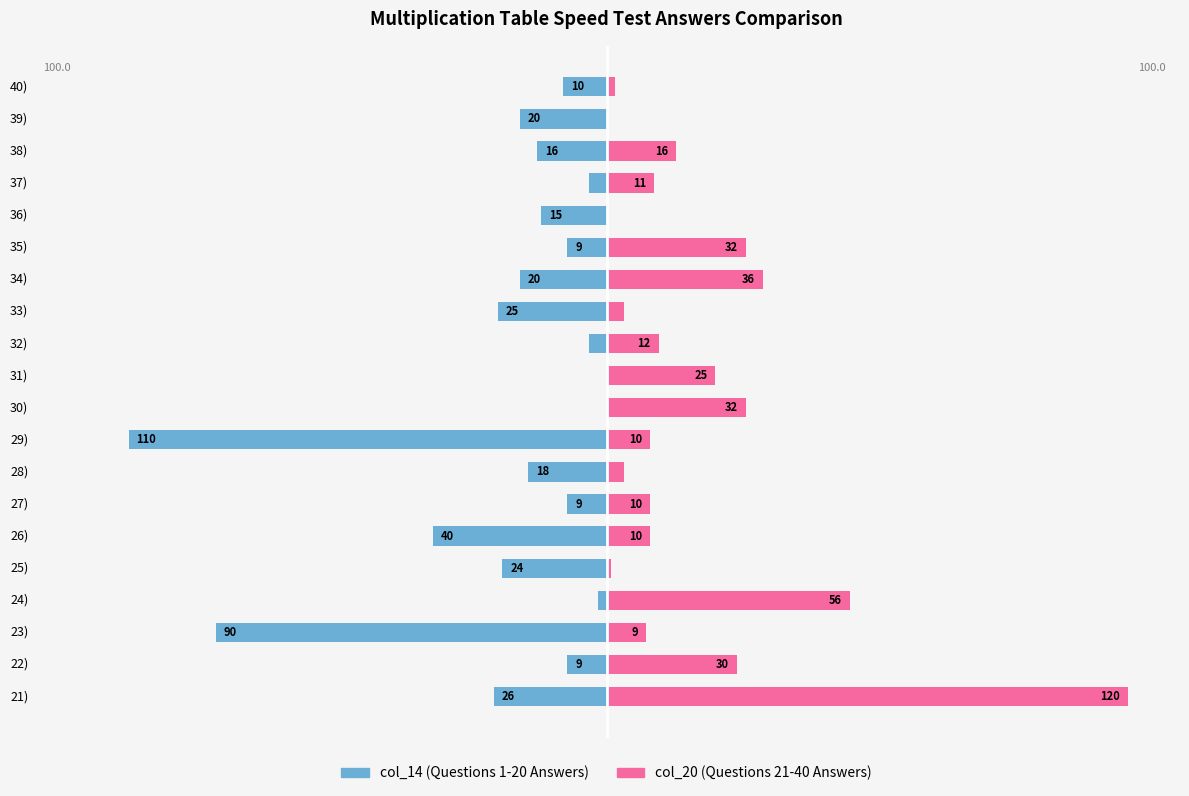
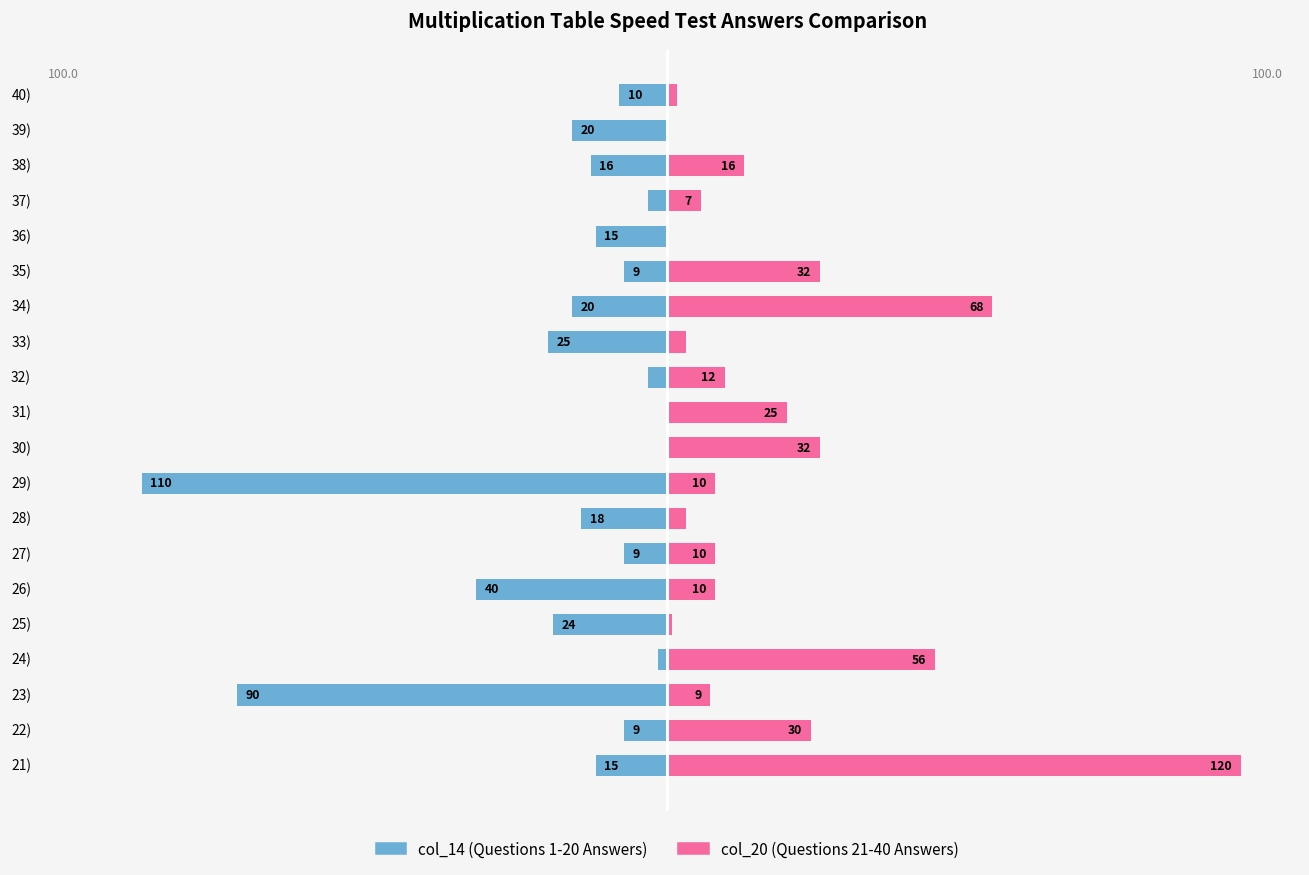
col_20 (Questions 21-40 Answers), 37): 11 -> 7
col_20 (Questions 21-40 Answers), 34): 36 -> 68
col_14 (Questions 1-20 Answers), 21): 26 -> 15
